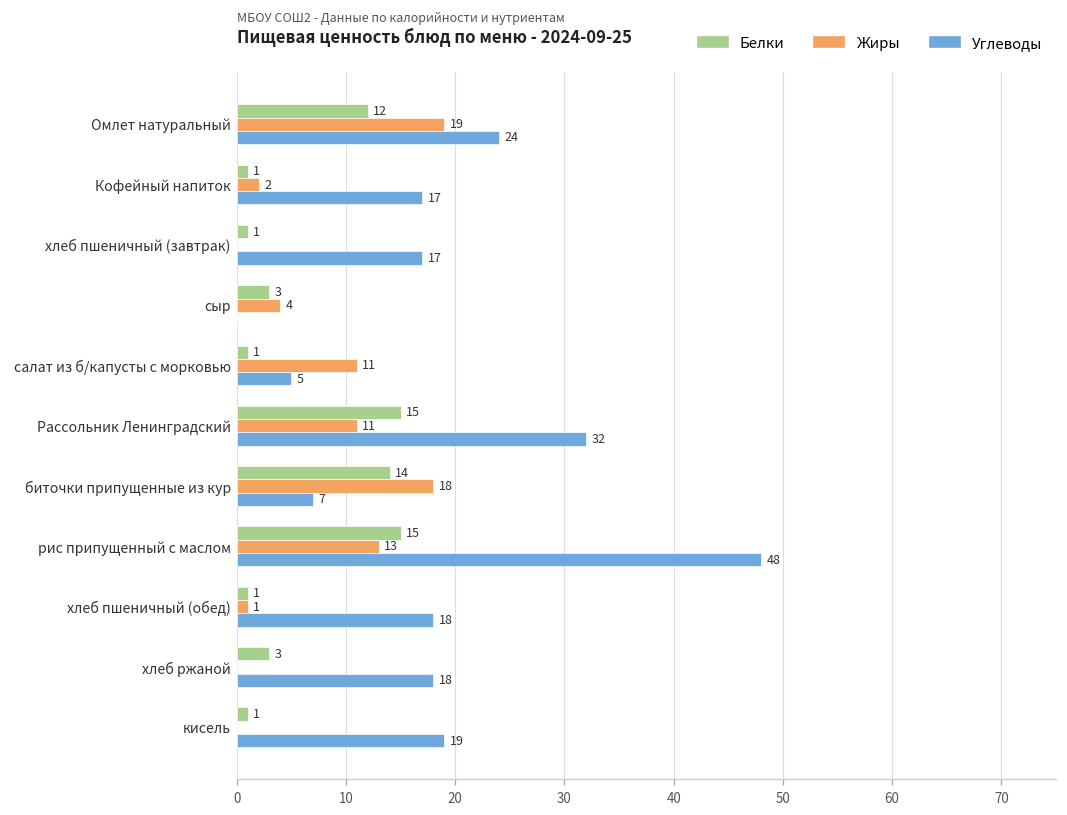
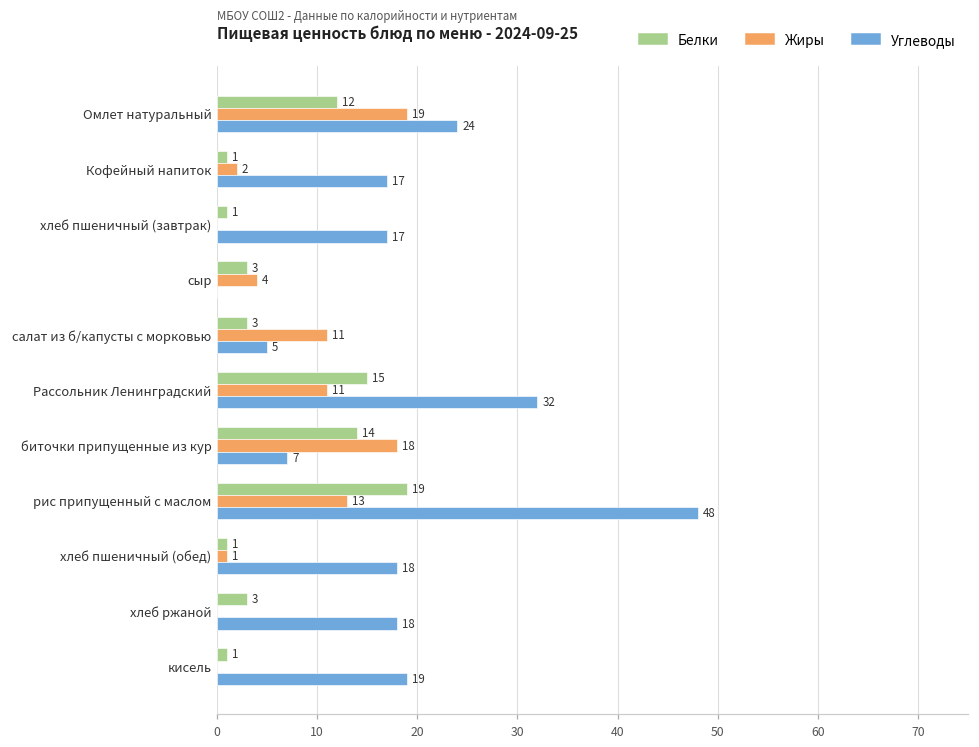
Белки, салат из б/капусты с морковью: 1 -> 3
Белки, рис припущенный с маслом: 15 -> 19
